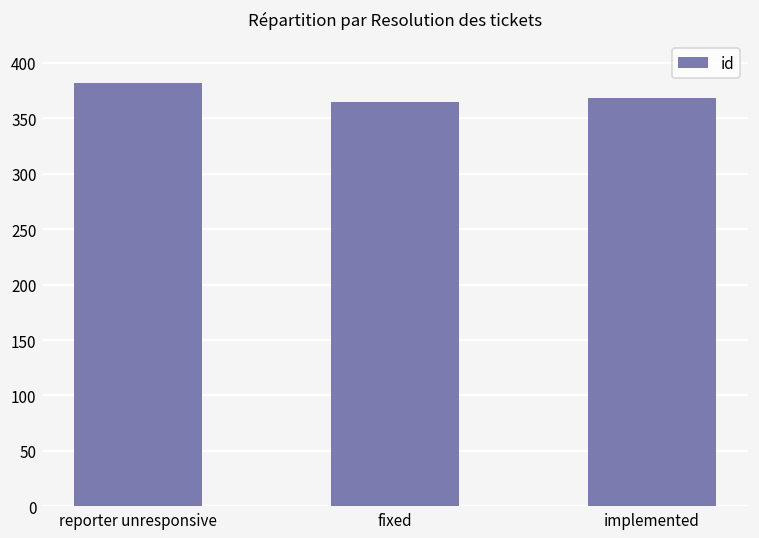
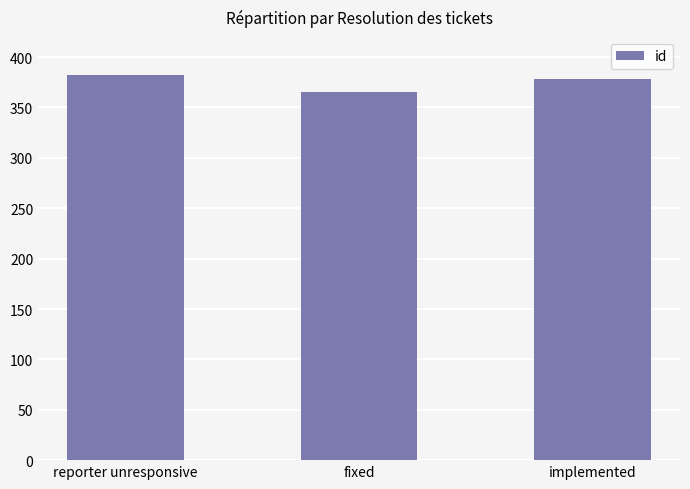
implemented: 368 -> 378
